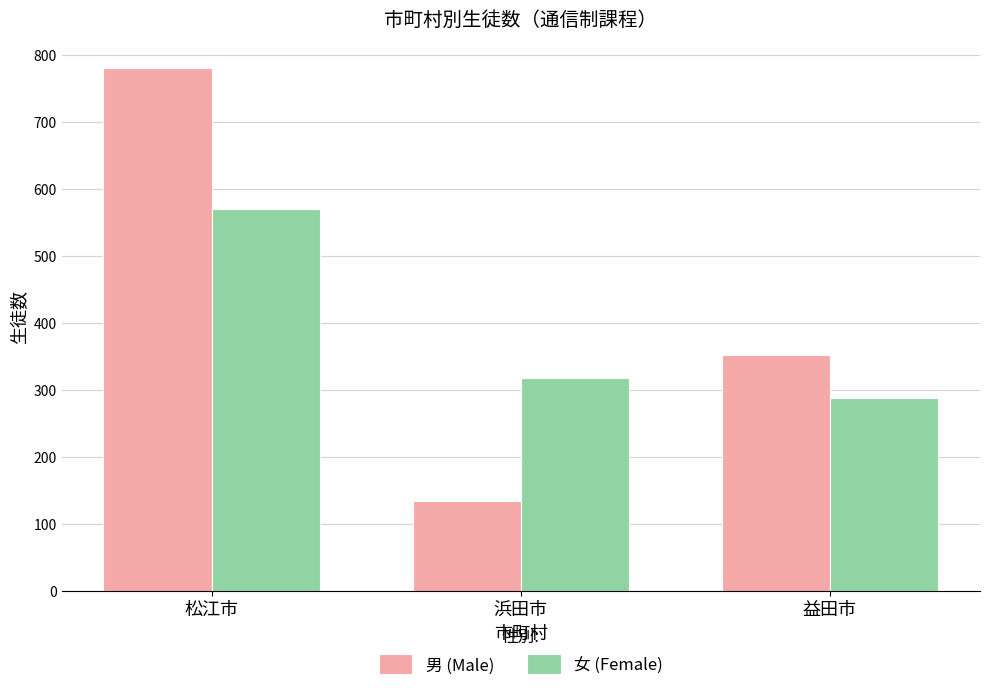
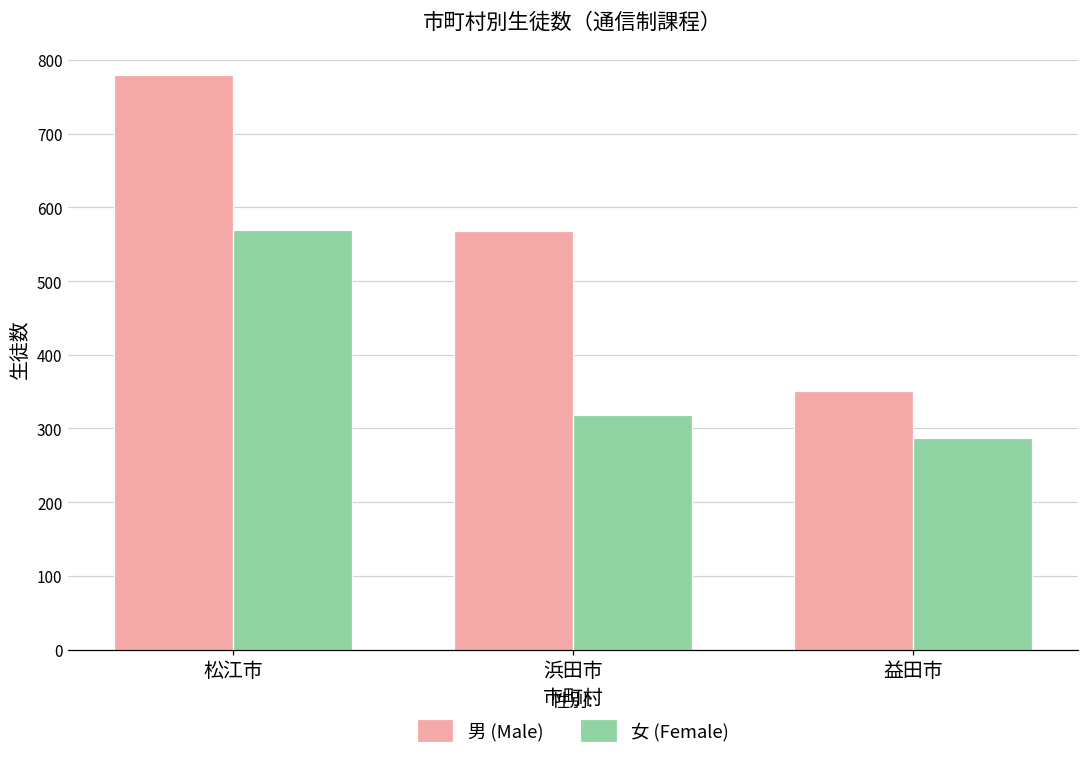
男 (Male), 浜田市: 130 -> 570
